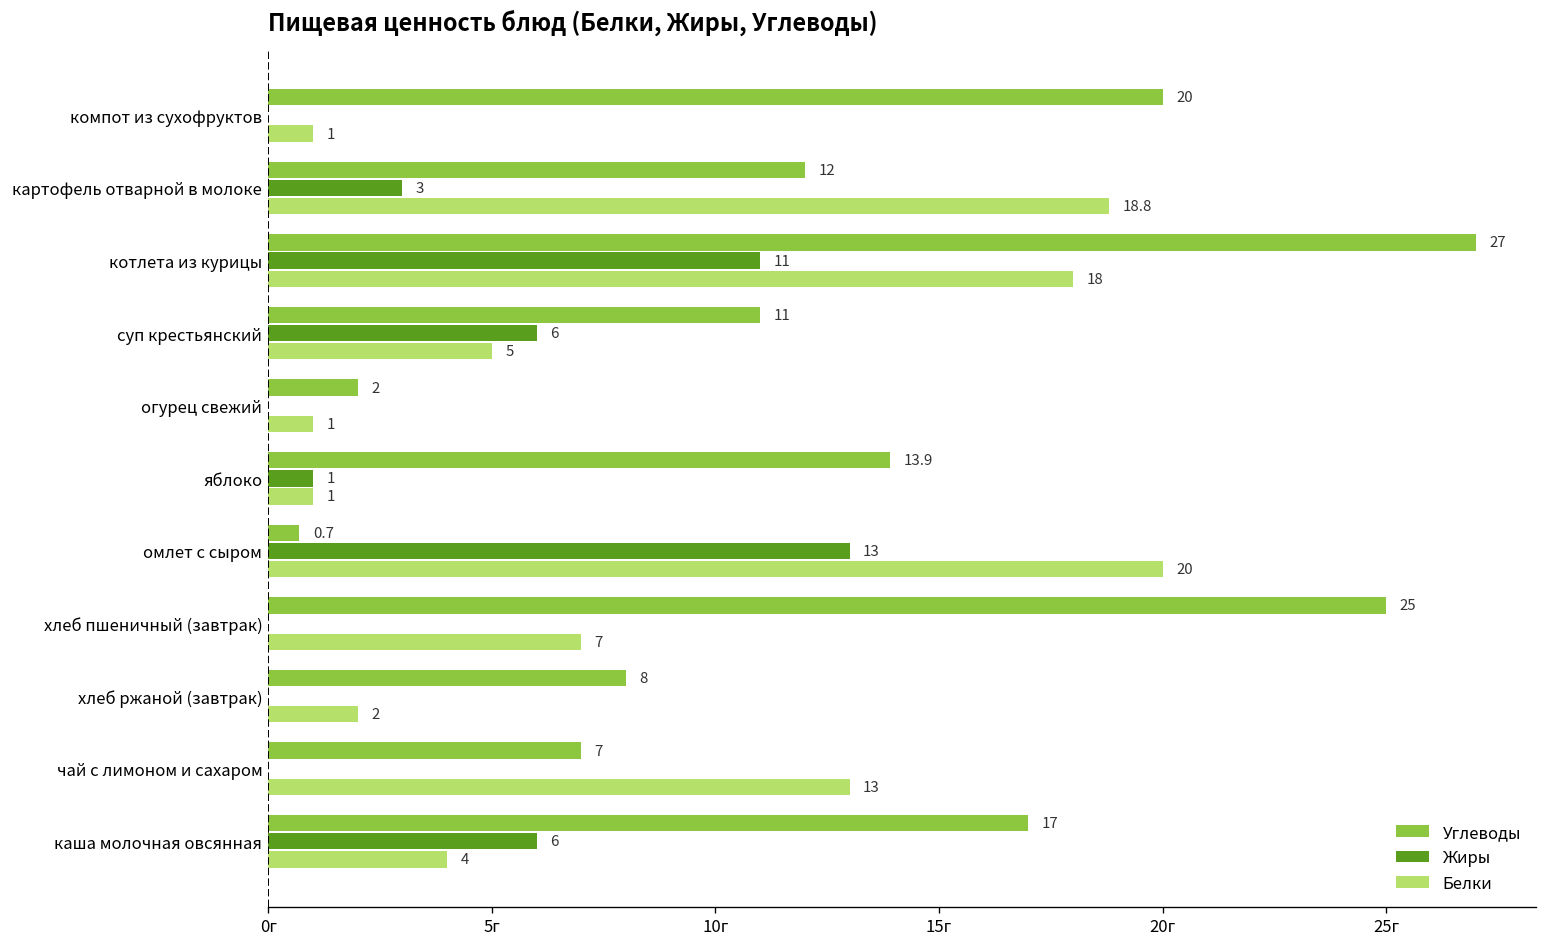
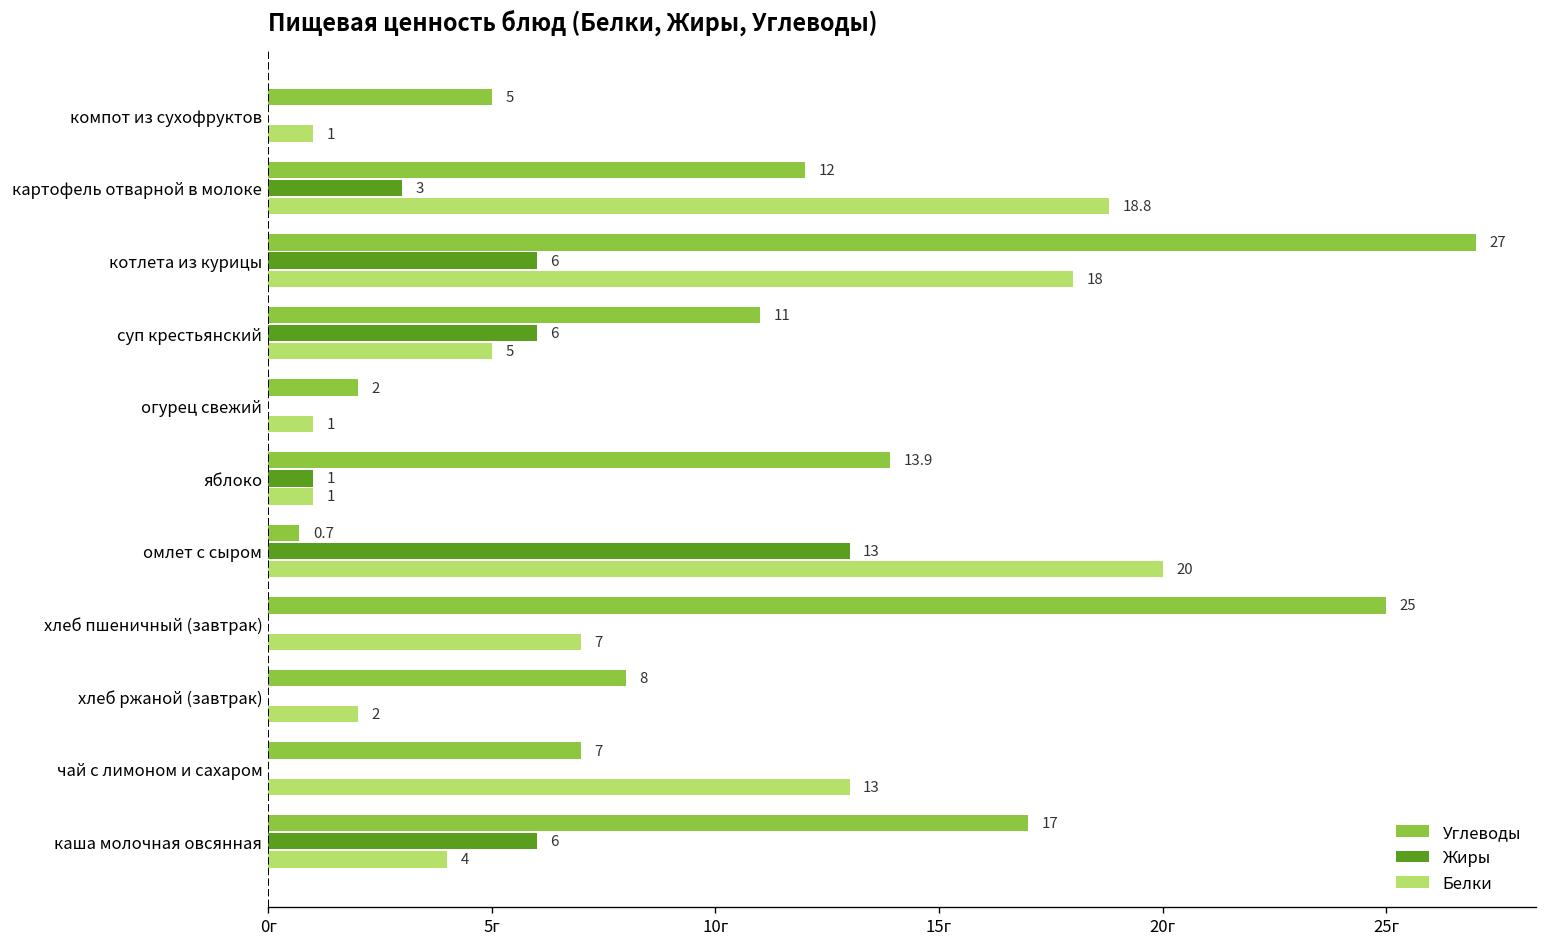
Углеводы, компот из сухофруктов: 20 -> 5
Жиры, котлета из курицы: 11 -> 6
